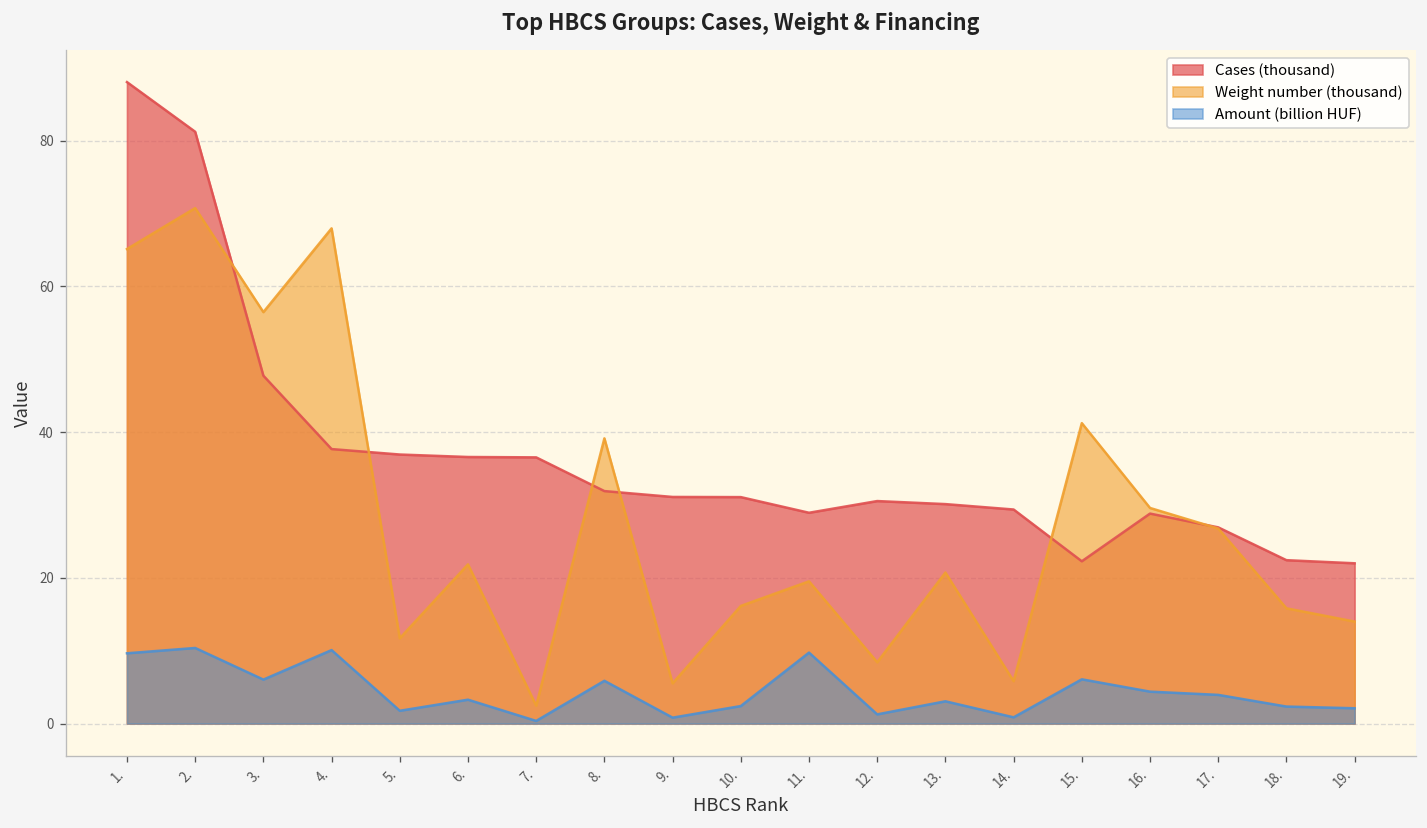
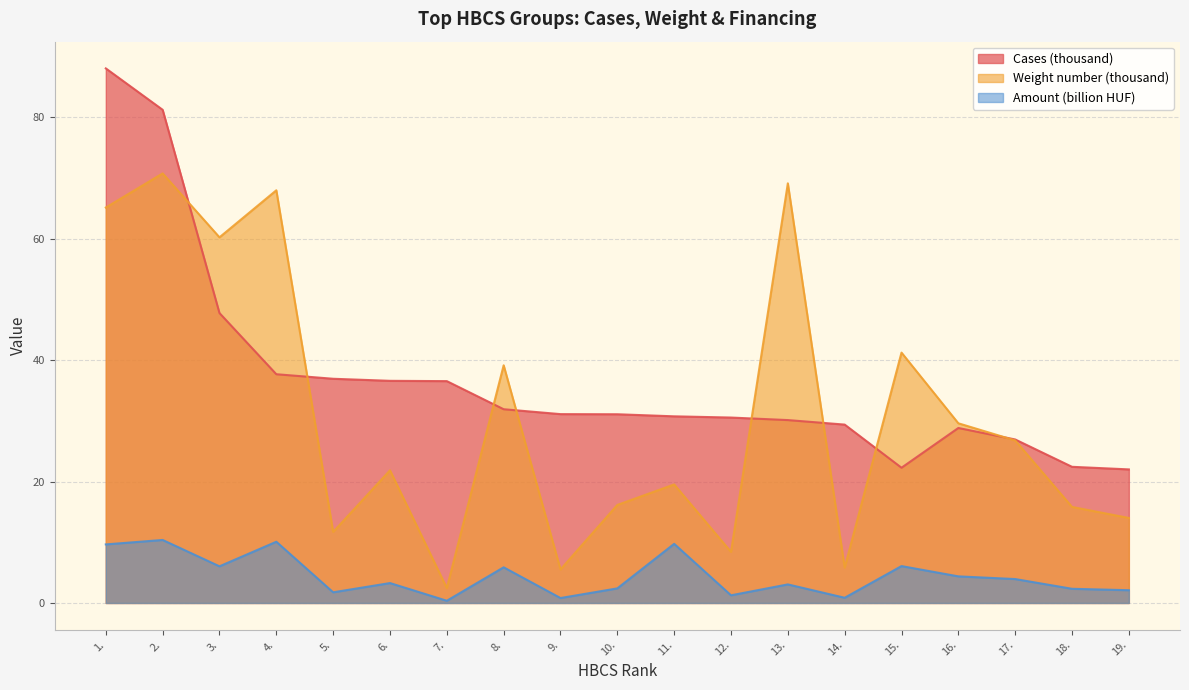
Weight number (thousand), 3.: 56 -> 60
Cases (thousand), 11.: 29 -> 31
Weight number (thousand), 13.: 21 -> 69
